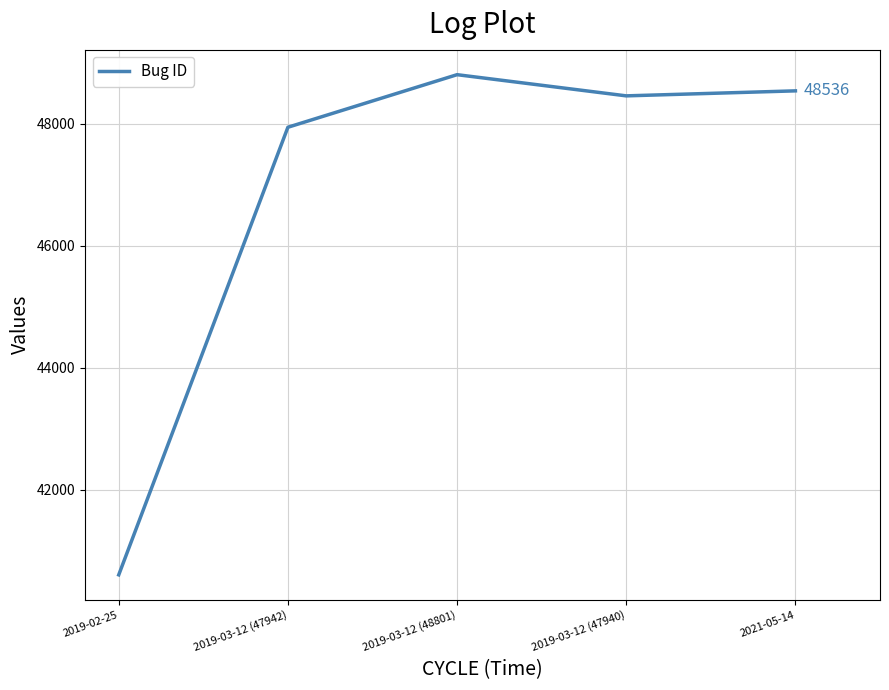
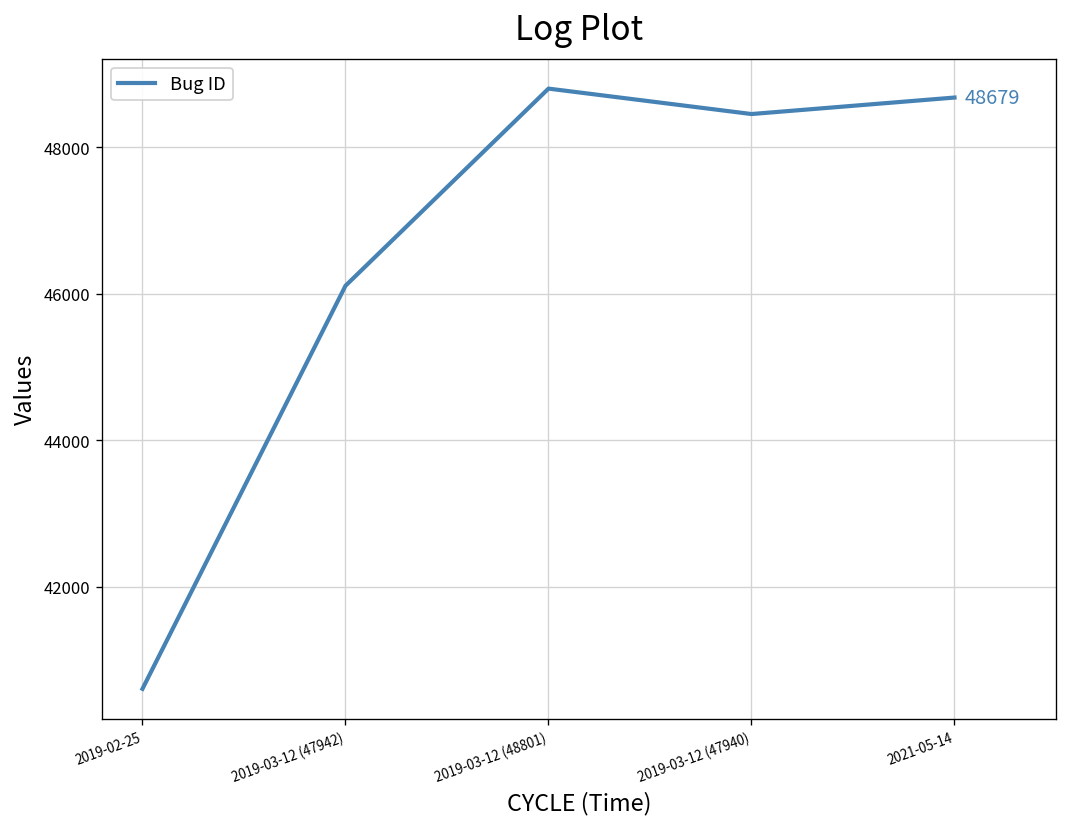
2019-03-12 (47942): 47900 -> 46100
2021-05-14: 48536 -> 48679
